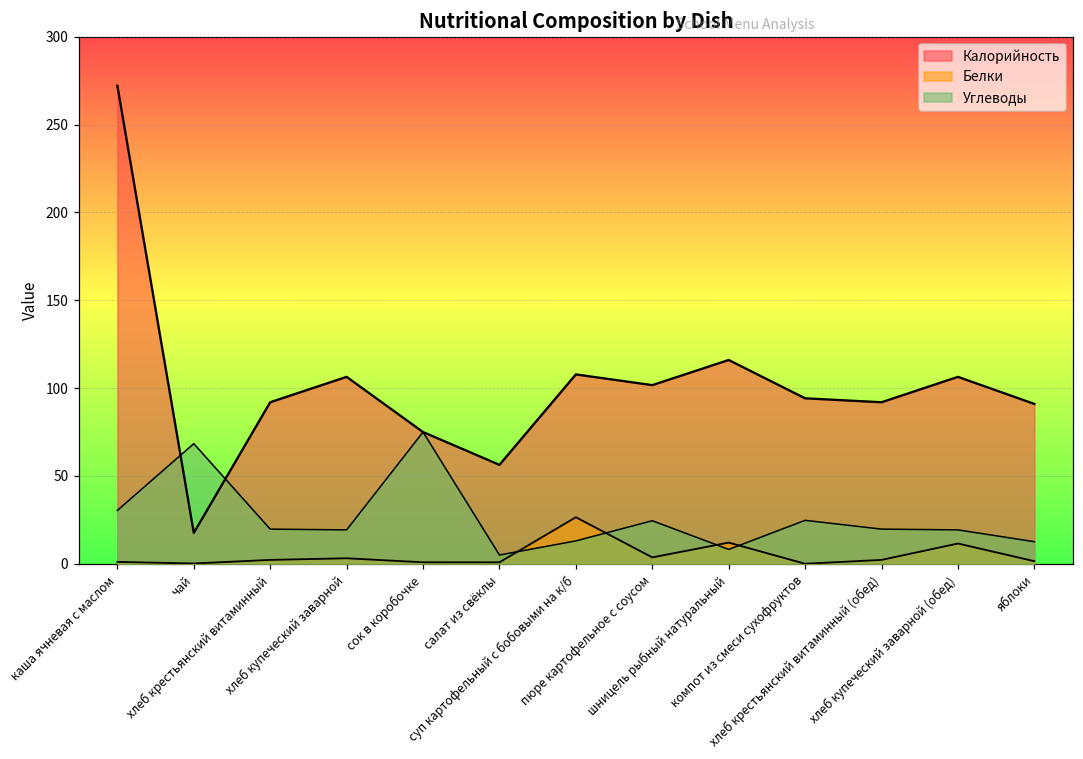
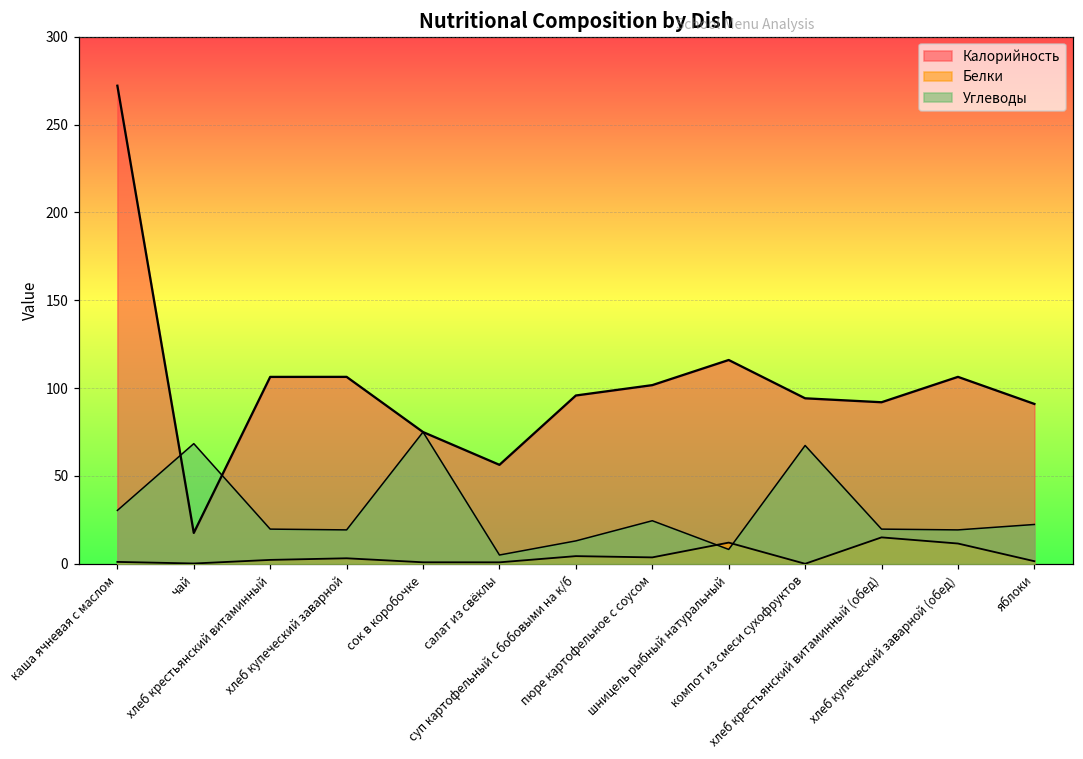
Калорийность, хлеб крестьянский витаминный: 92 -> 106
Калорийность, суп картофельный с бобовыми на к/б: 108 -> 96
Белки, суп картофельный с бобовыми на к/б: 27 -> 4
Углеводы, компот из смеси сухофруктов: 25 -> 67
Белки, хлеб крестьянский витаминный (обед): 2 -> 15
Углеводы, яблоки: 13 -> 22
